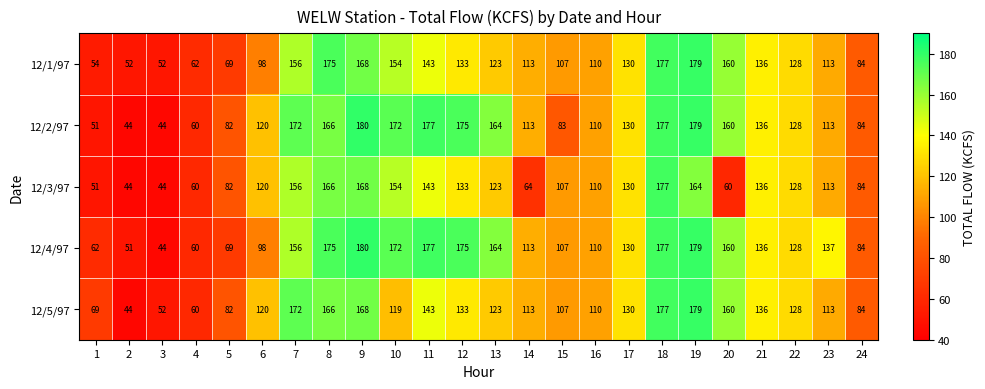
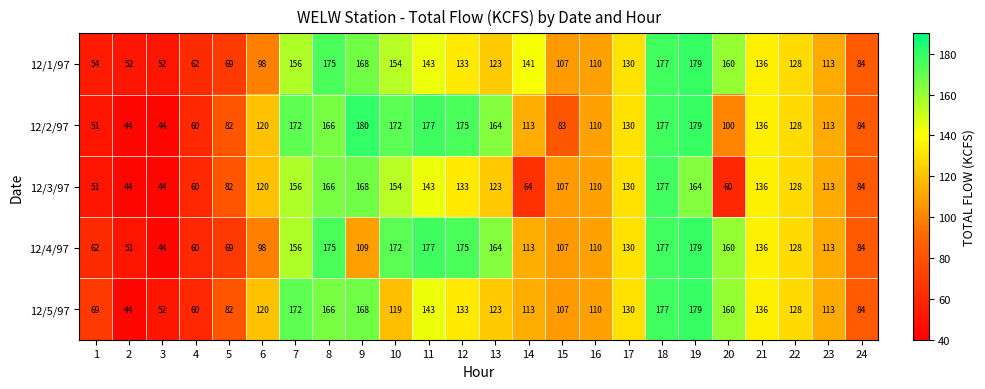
12/1/97, 14: 113 -> 141
12/2/97, 20: 160 -> 100
12/4/97, 9: 180 -> 109
12/4/97, 23: 137 -> 113
